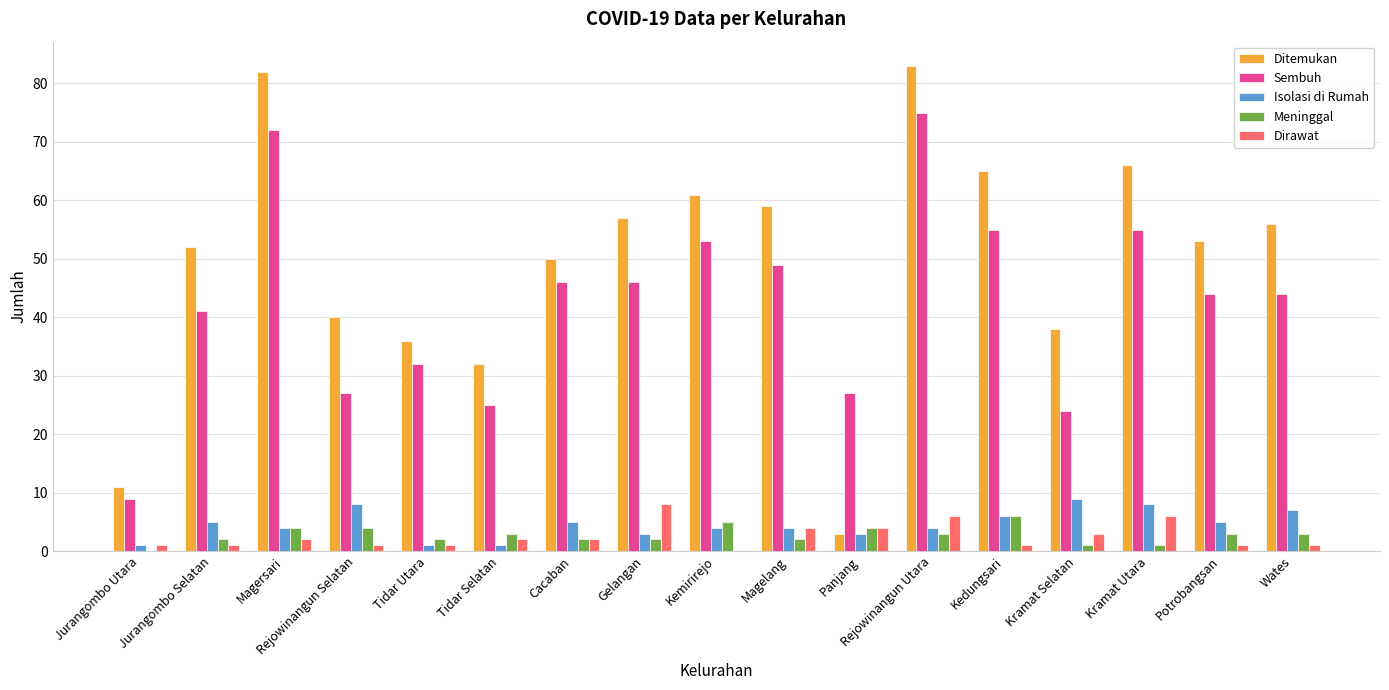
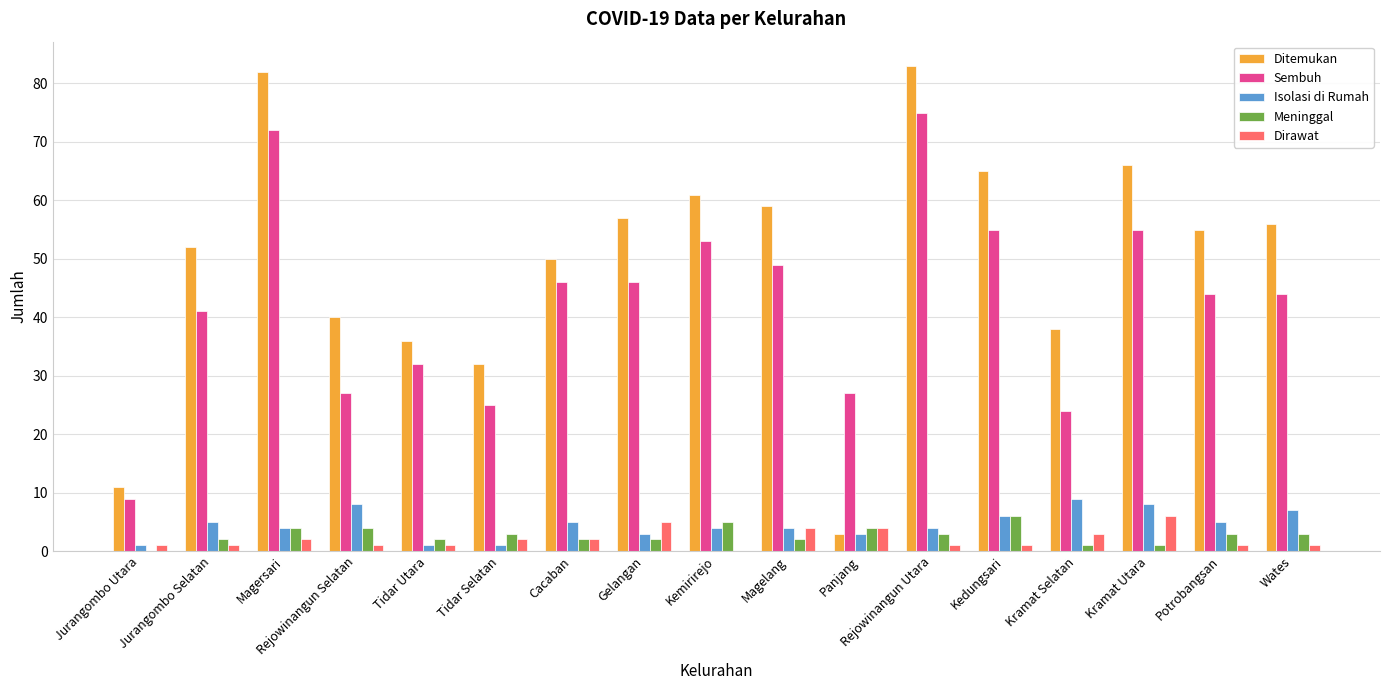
Dirawat, Gelangan: 8 -> 5
Dirawat, Rejowinangun Utara: 6 -> 1
Ditemukan, Potrobangsan: 53 -> 55
